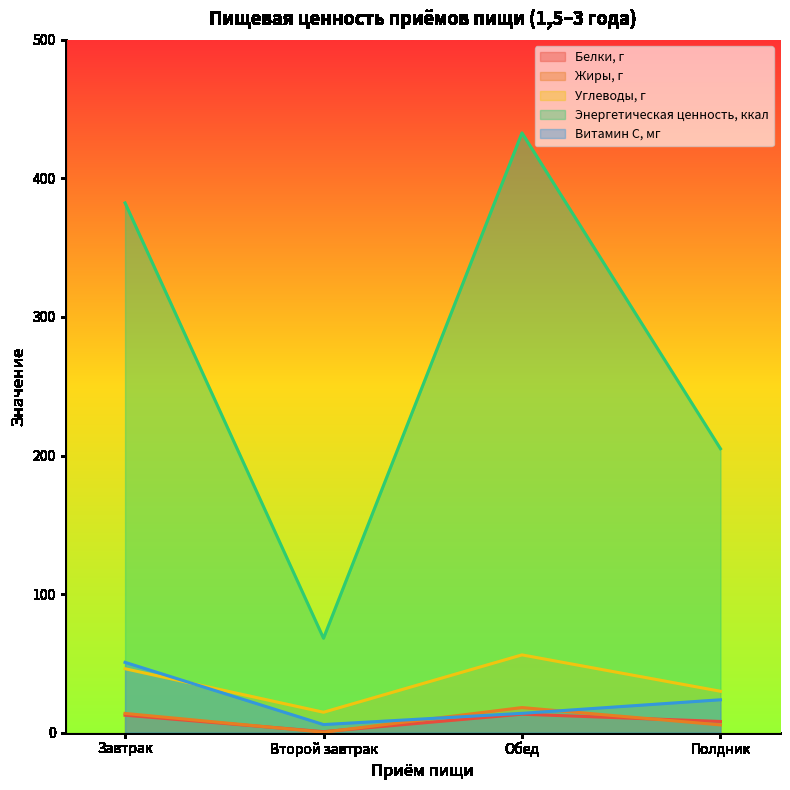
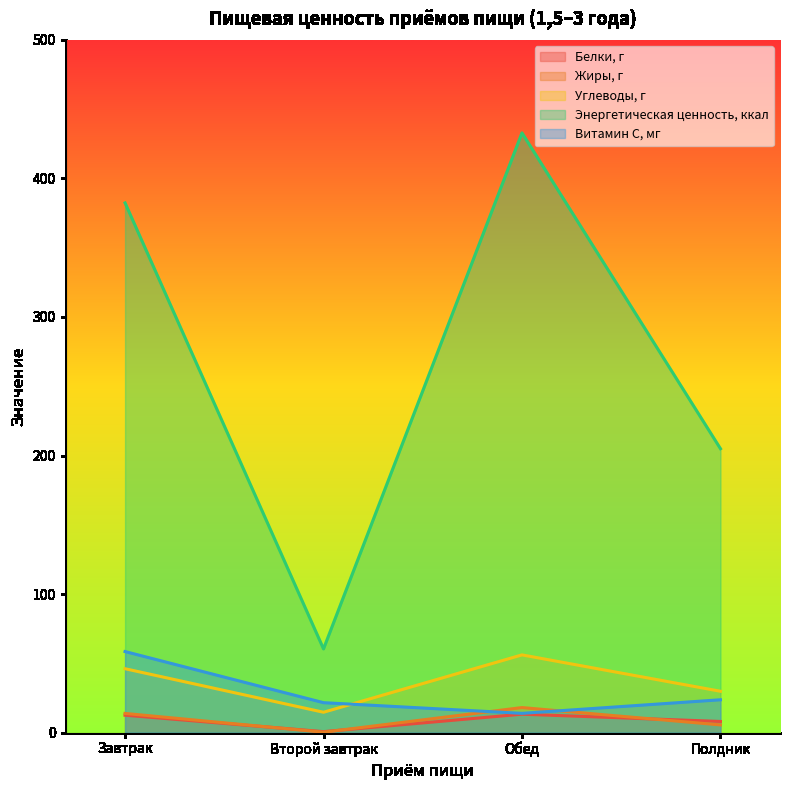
Витамин С, мг, Завтрак: 51 -> 59
Энергетическая ценность, ккал, Второй завтрак: 68 -> 60
Витамин С, мг, Второй завтрак: 6 -> 22
